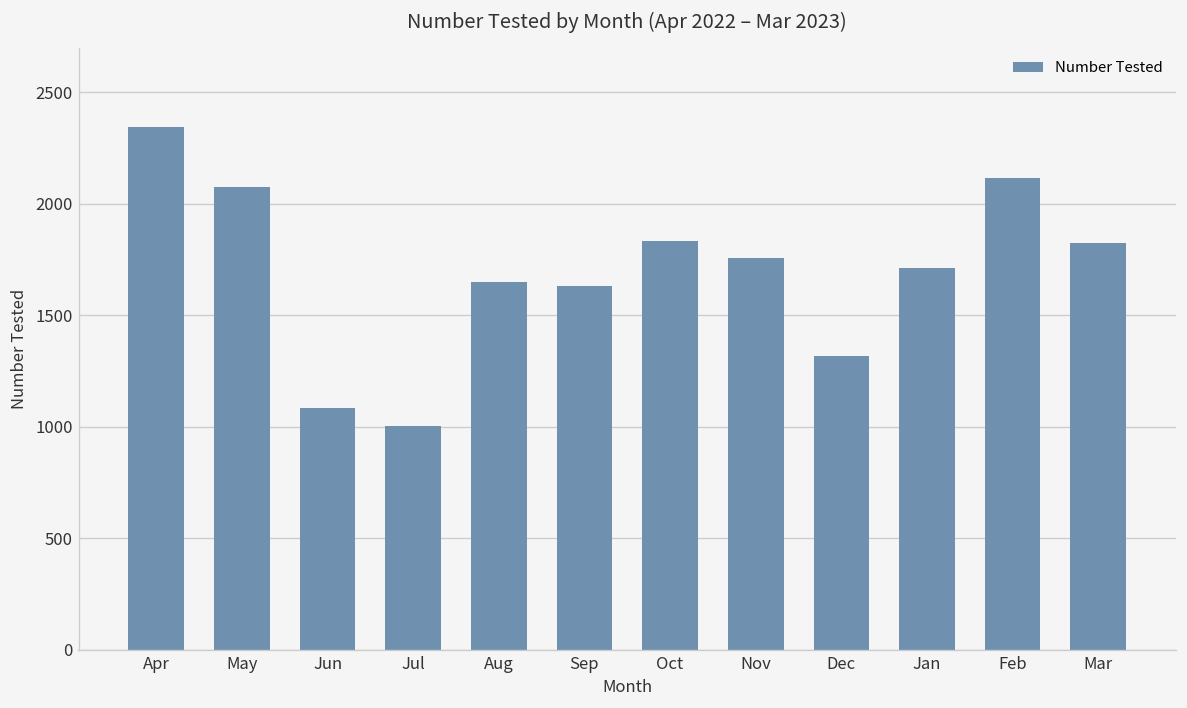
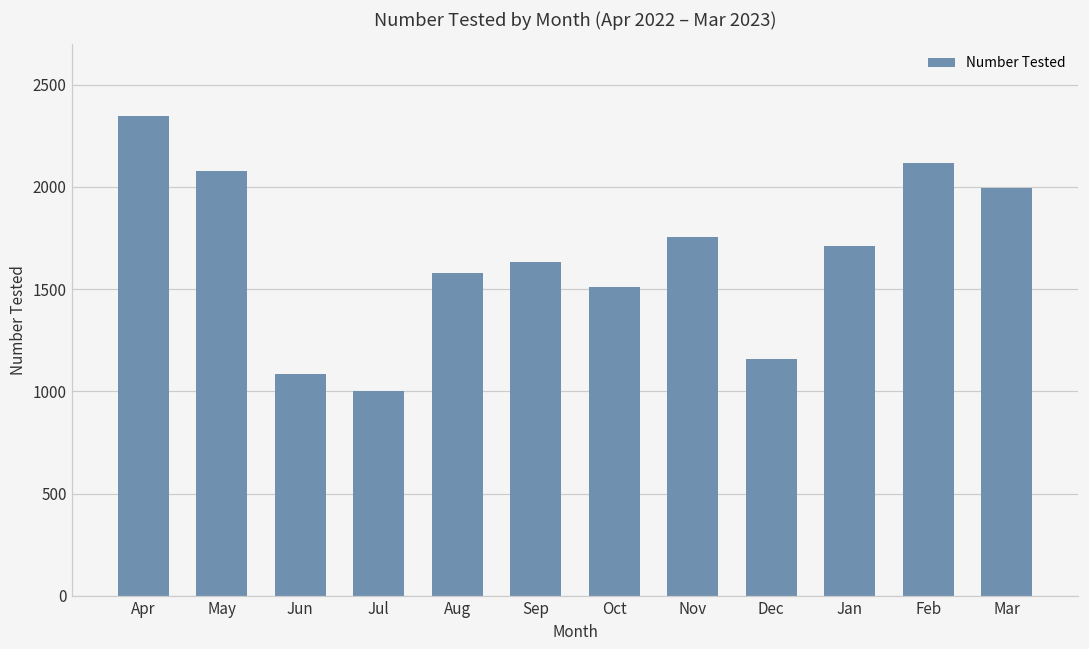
Aug: 1650 -> 1580
Oct: 1840 -> 1510
Dec: 1320 -> 1160
Mar: 1830 -> 1990
